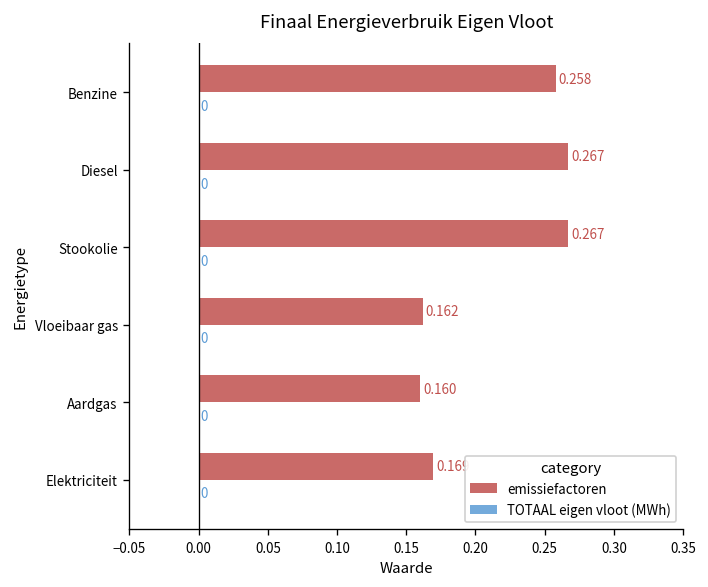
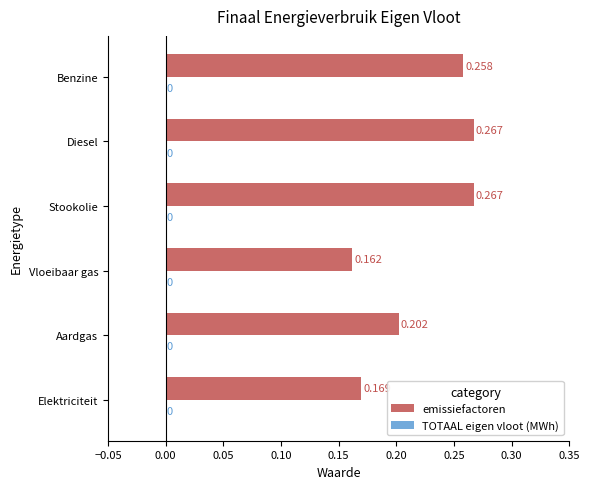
emissiefactoren, Aardgas: 0.160 -> 0.202
